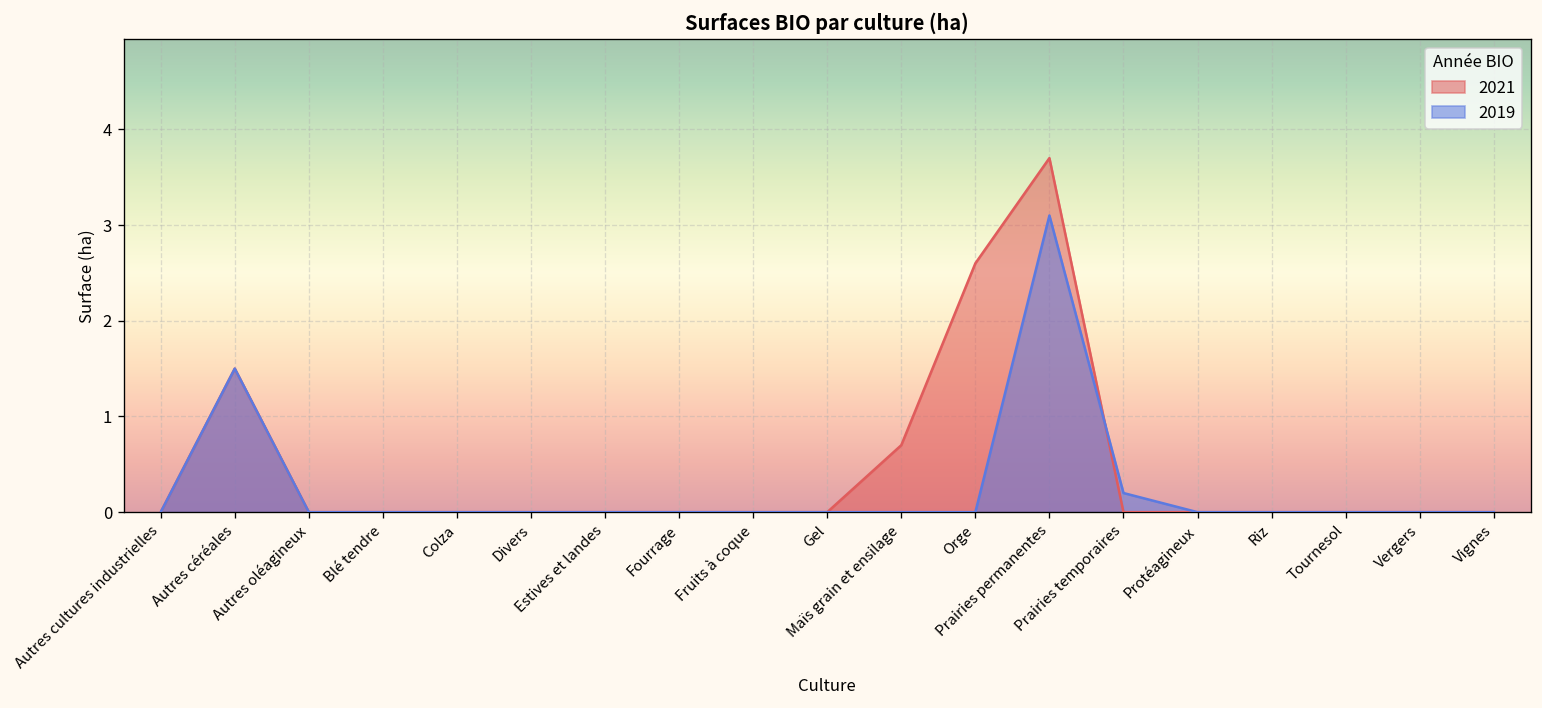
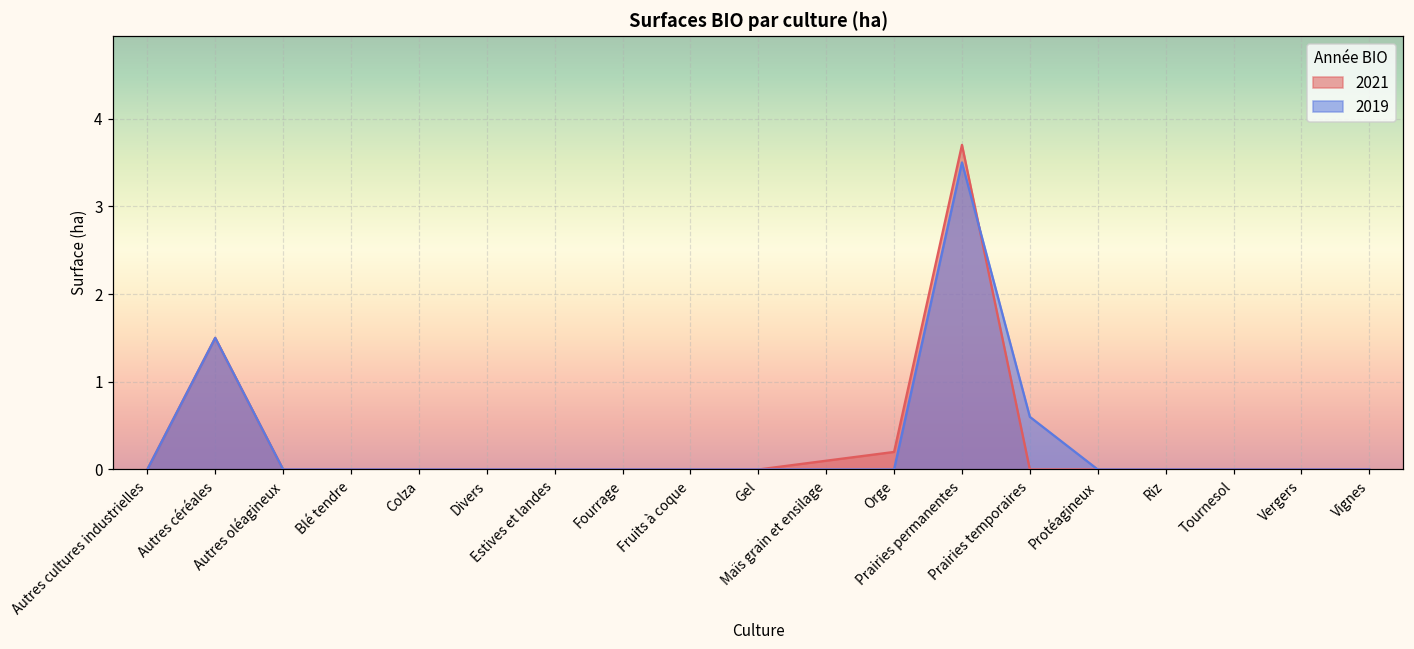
2021, Maïs grain et ensilage: 0.7 -> 0.1
2021, Orge: 2.6 -> 0.2
2019, Prairies permanentes: 3.1 -> 3.5
2019, Prairies temporaires: 0.2 -> 0.6
